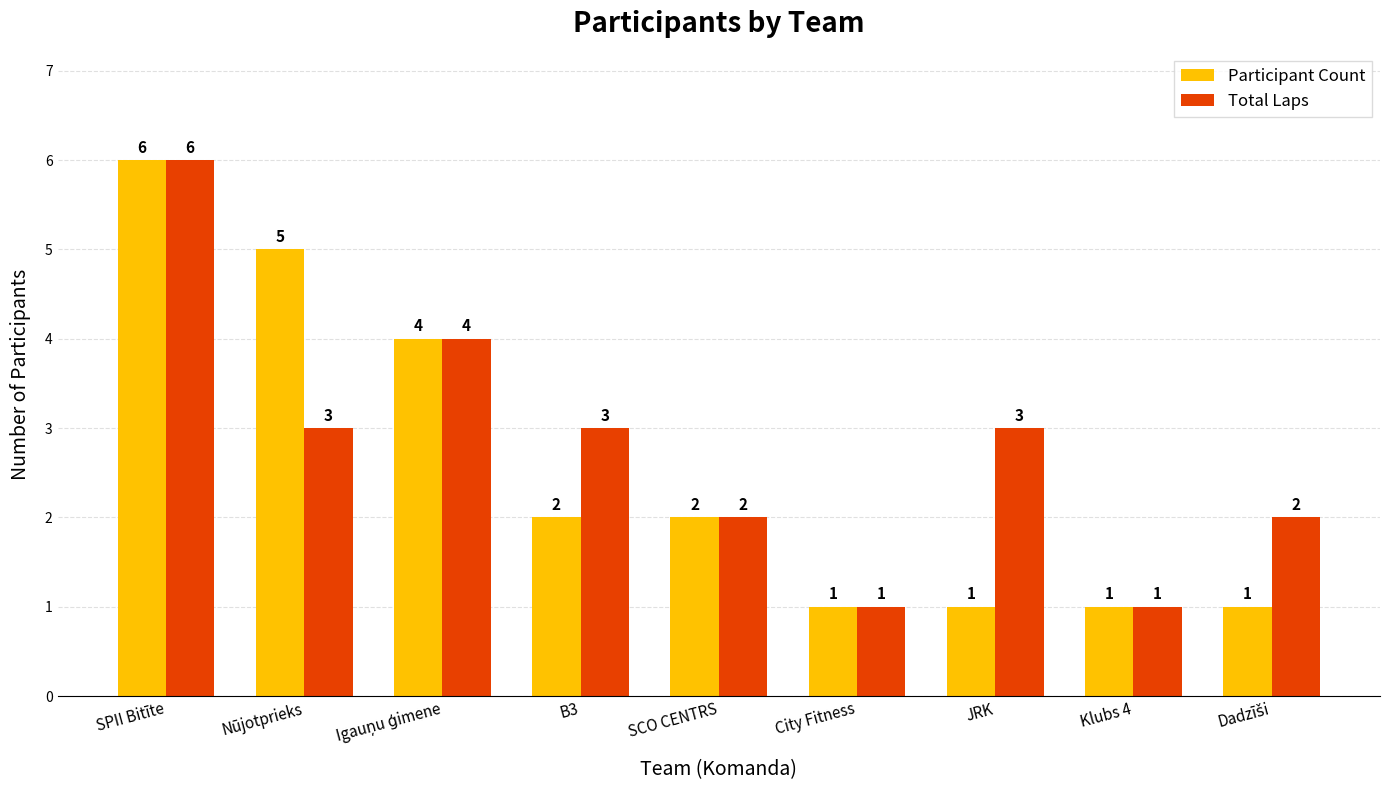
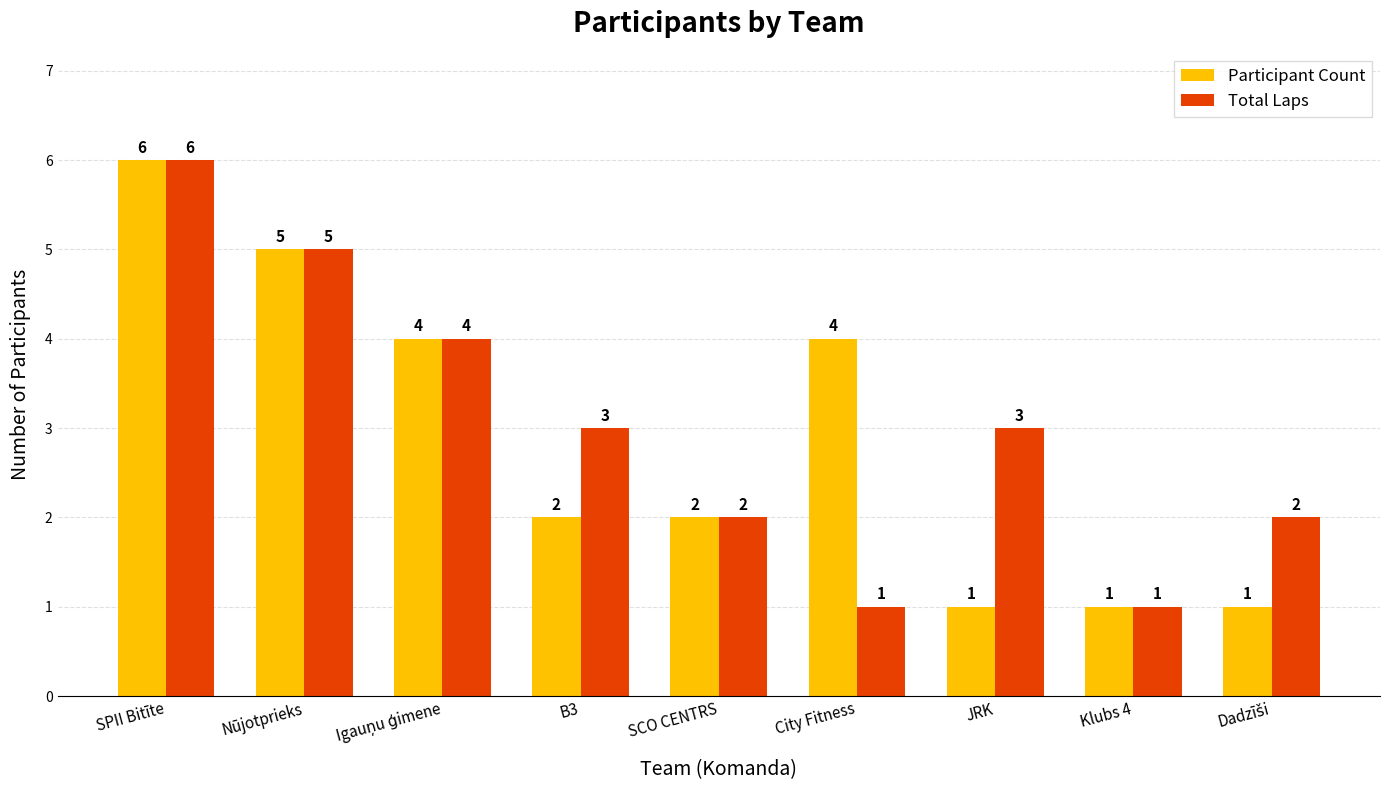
Total Laps, Nūjotprieks: 3 -> 5
Participant Count, City Fitness: 1 -> 4
